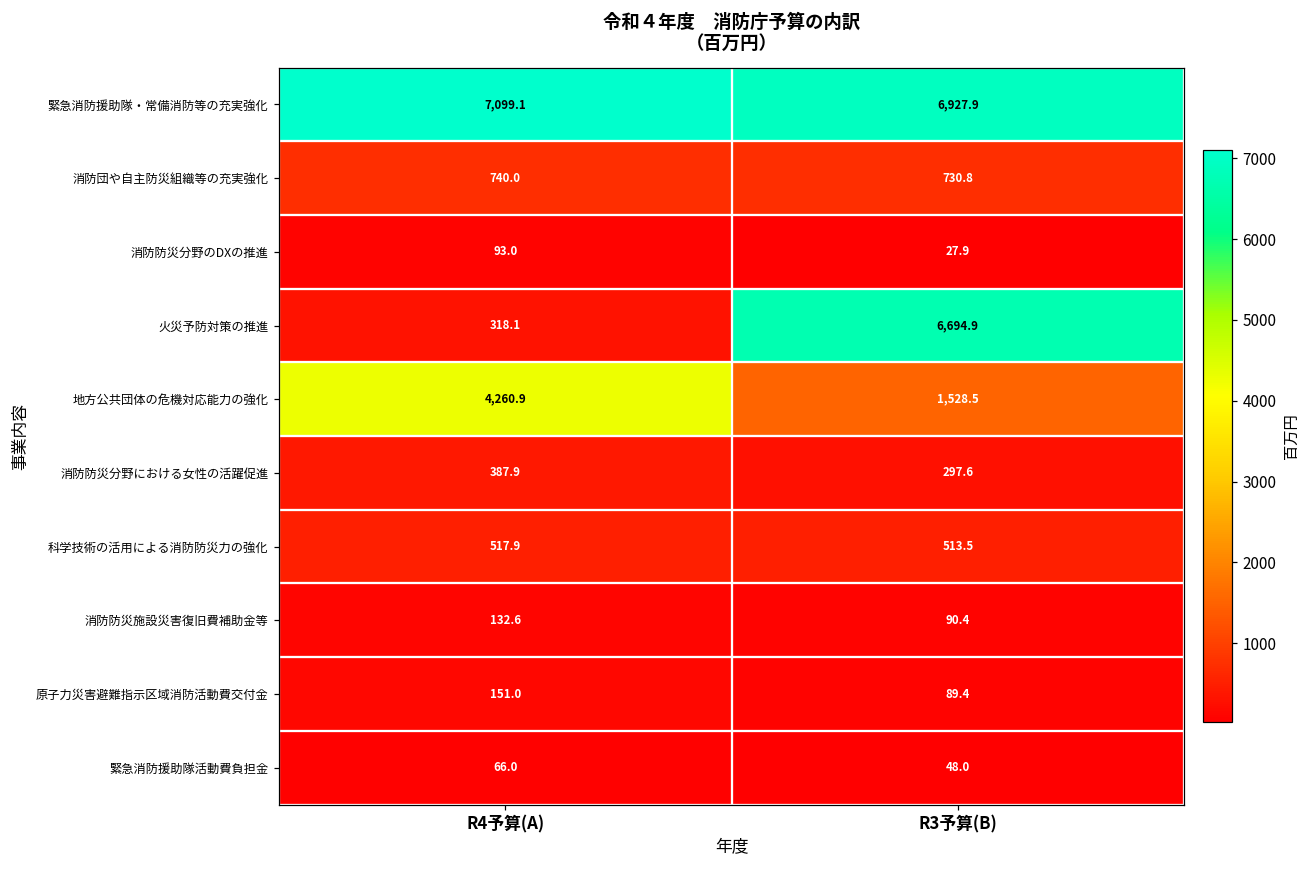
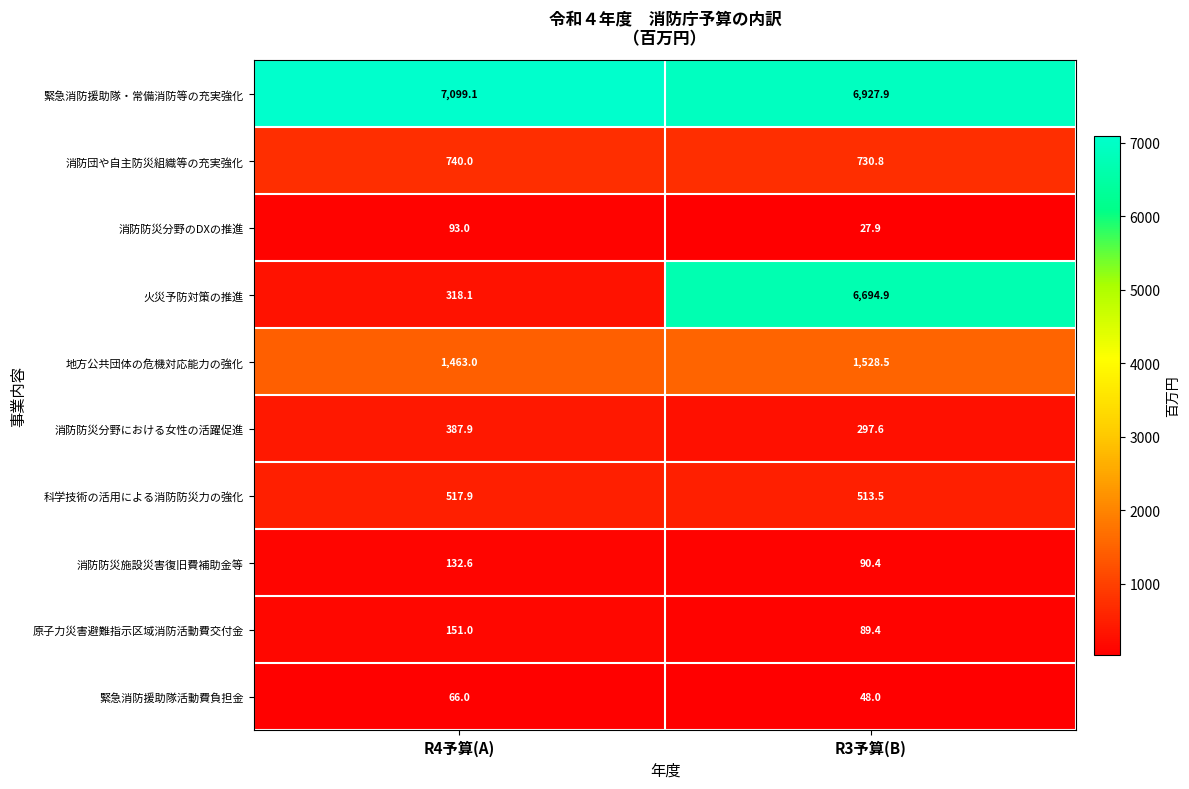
地方公共団体の危機対応能力の強化, R4予算(A): 4,260.9 -> 1,463.0
